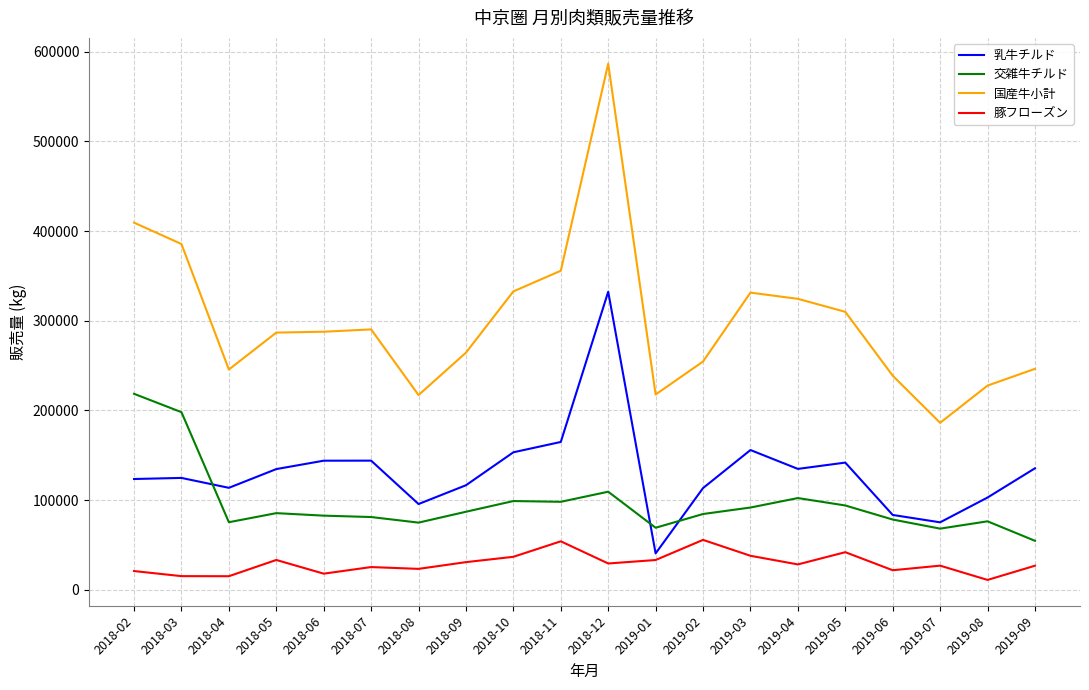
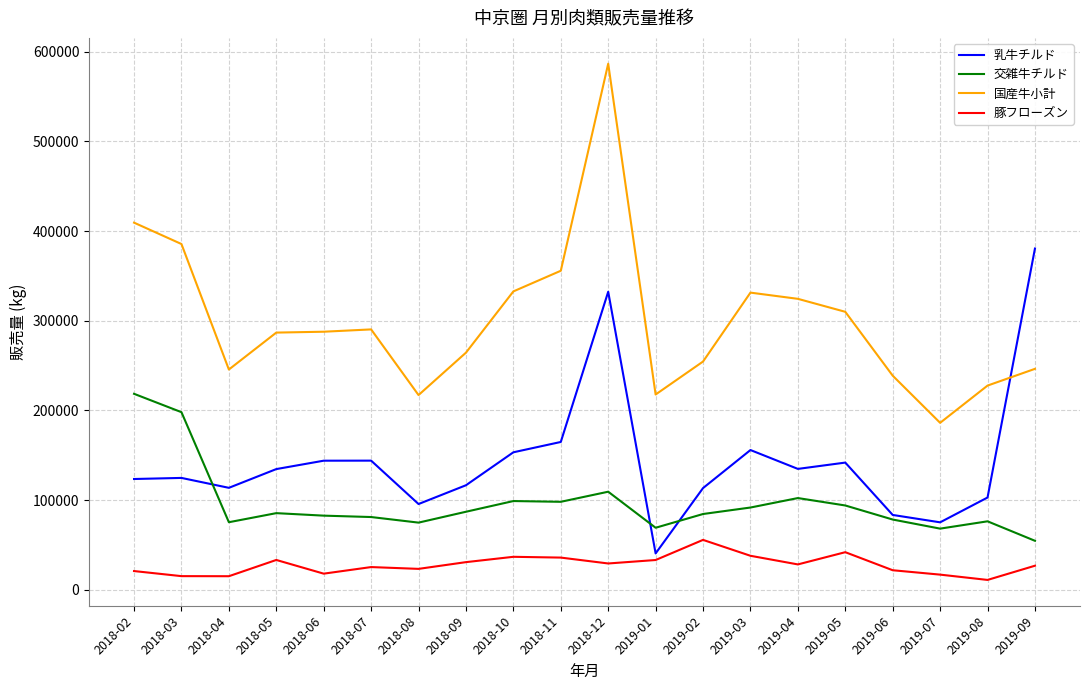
豚フローズン, 2018-11: 50000 -> 40000
豚フローズン, 2019-07: 30000 -> 20000
乳牛チルド, 2019-09: 140000 -> 380000
